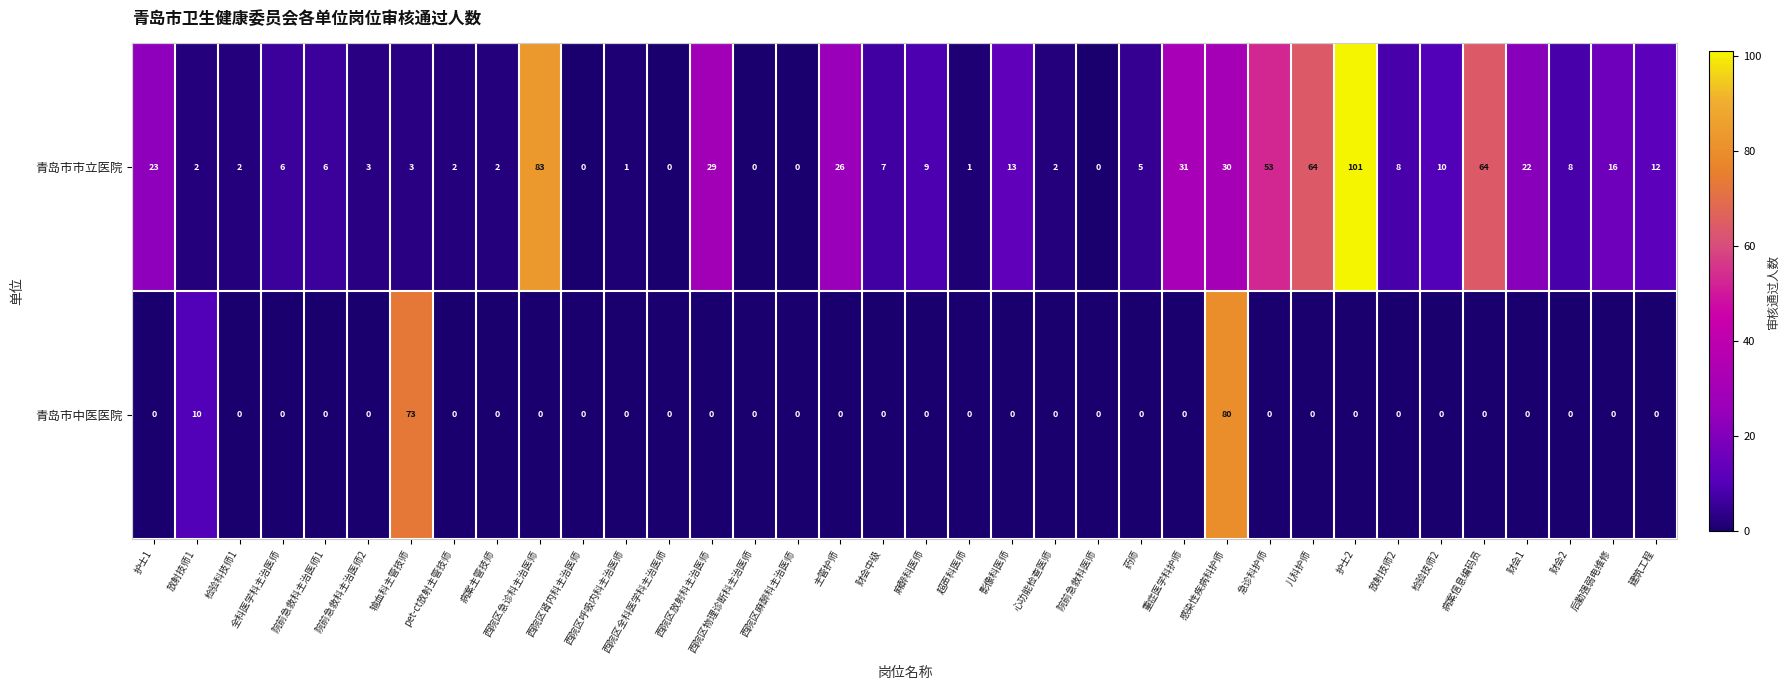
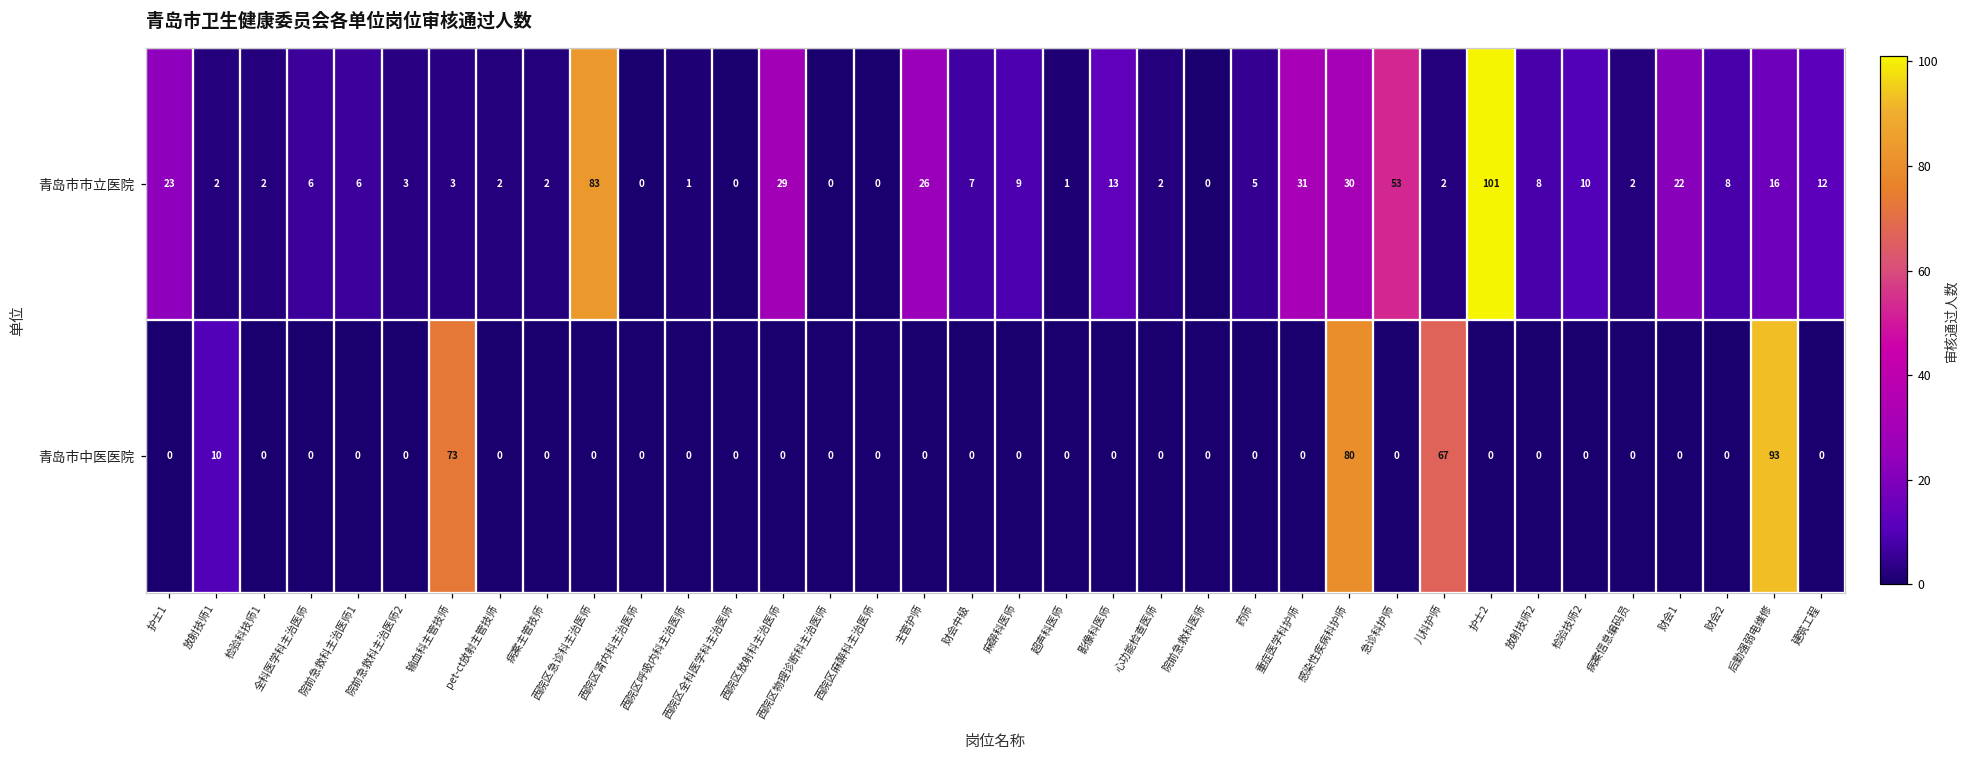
青岛市市立医院, 儿科护师: 64 -> 2
青岛市市立医院, 病案信息编码员: 64 -> 2
青岛市中医医院, 儿科护师: 0 -> 67
青岛市中医医院, 后勤强弱电维修: 0 -> 93
